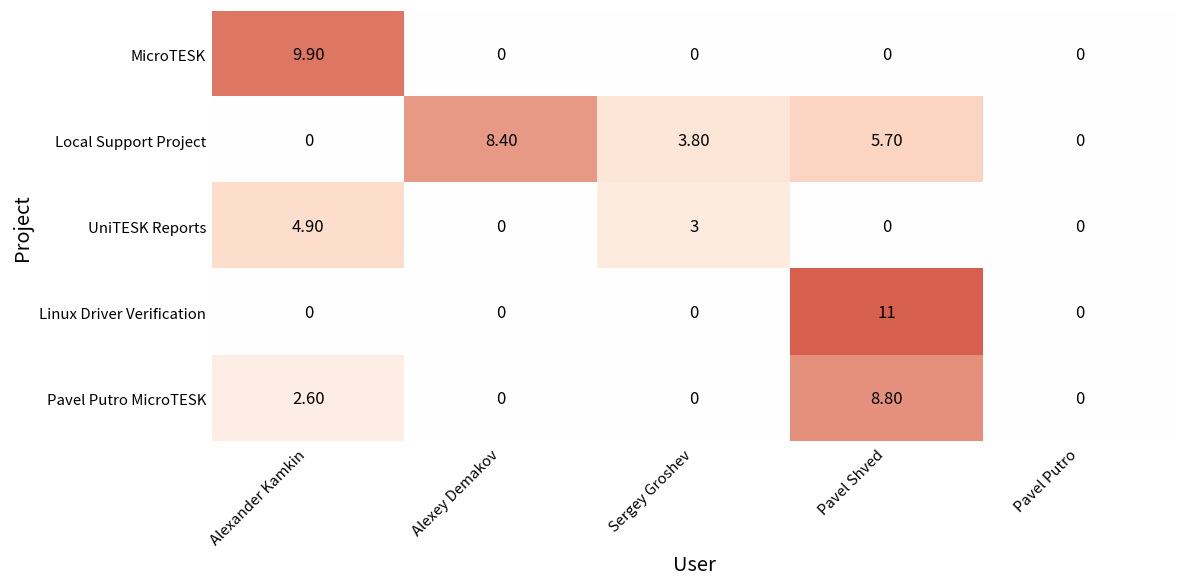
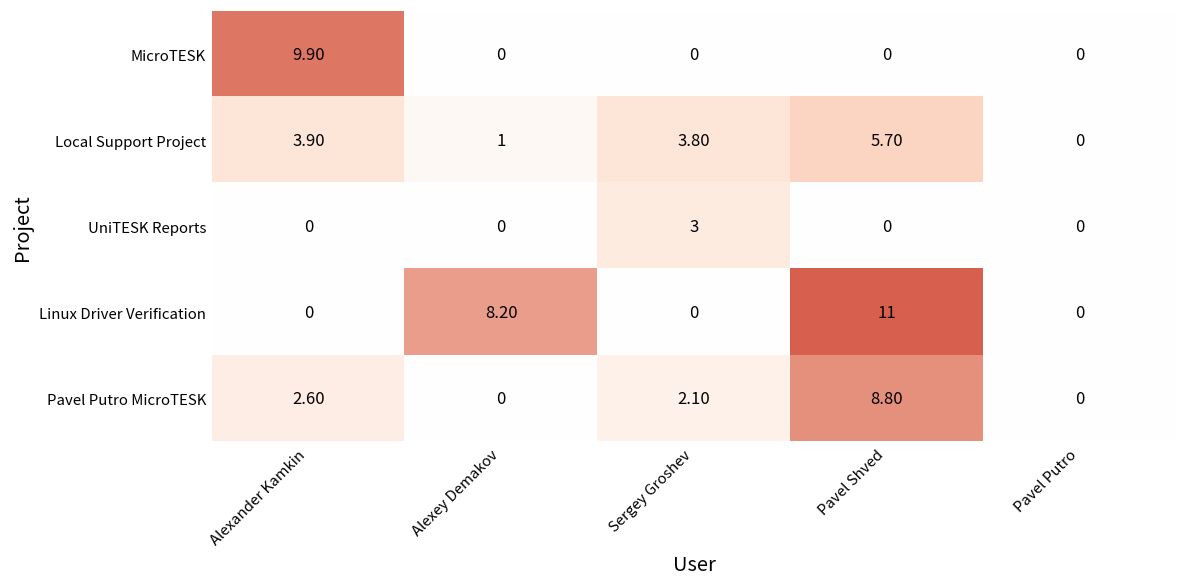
Local Support Project, Alexander Kamkin: 0 -> 3.90
Local Support Project, Alexey Demakov: 8.40 -> 1
UniTESK Reports, Alexander Kamkin: 4.90 -> 0
Linux Driver Verification, Alexey Demakov: 0 -> 8.20
Pavel Putro MicroTESK, Sergey Groshev: 0 -> 2.10
